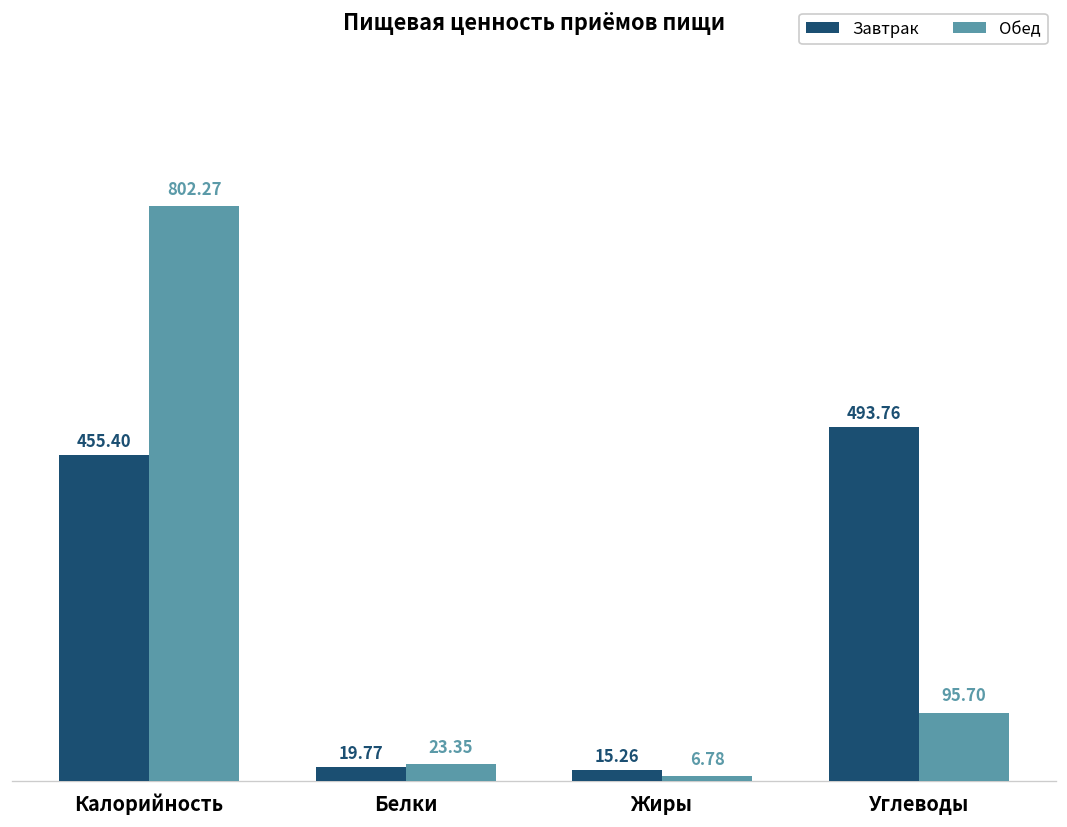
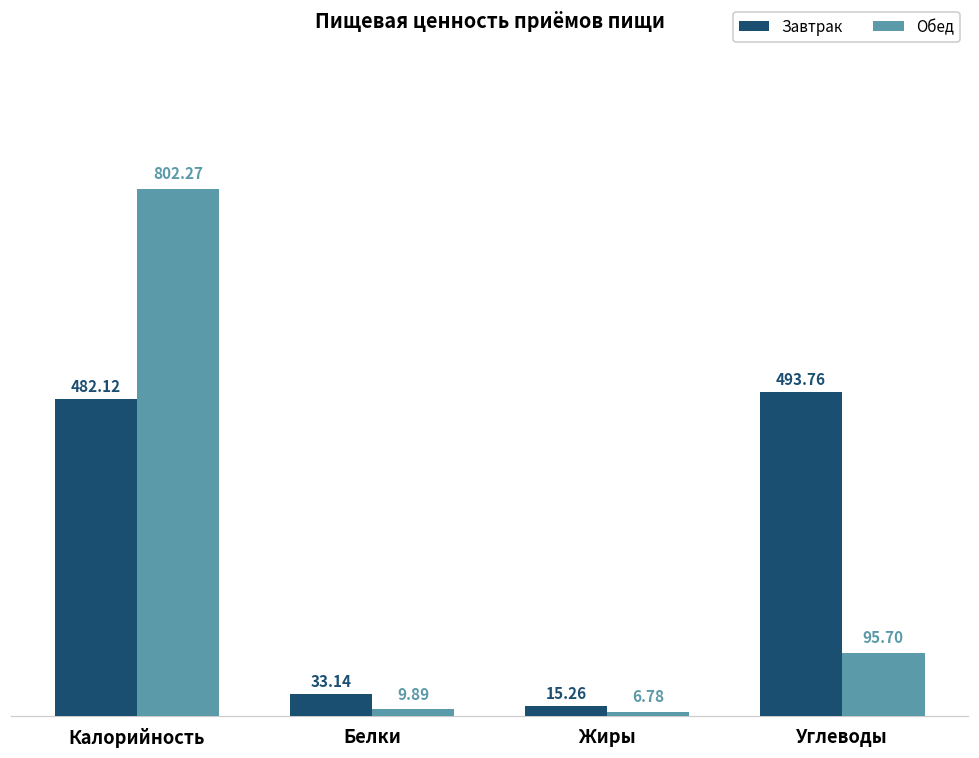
Завтрак, Калорийность: 455.40 -> 482.12
Завтрак, Белки: 19.77 -> 33.14
Обед, Белки: 23.35 -> 9.89
